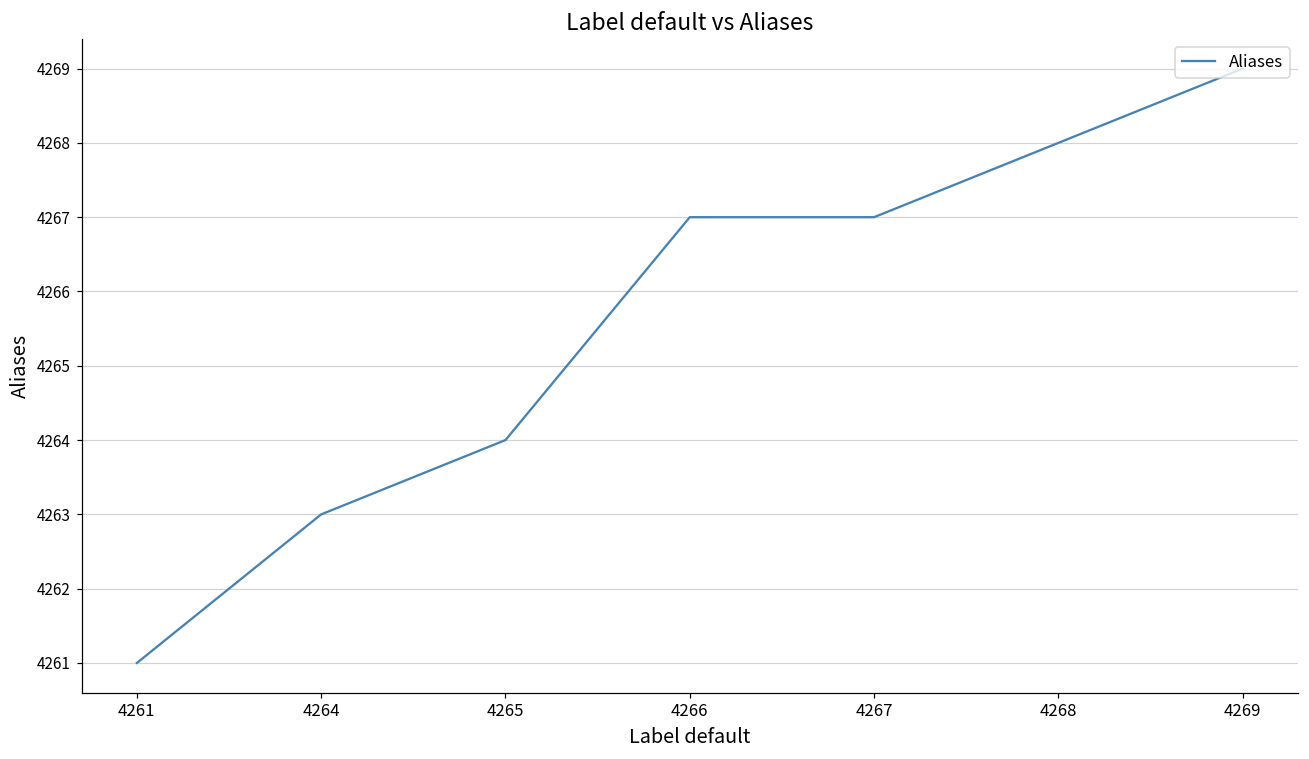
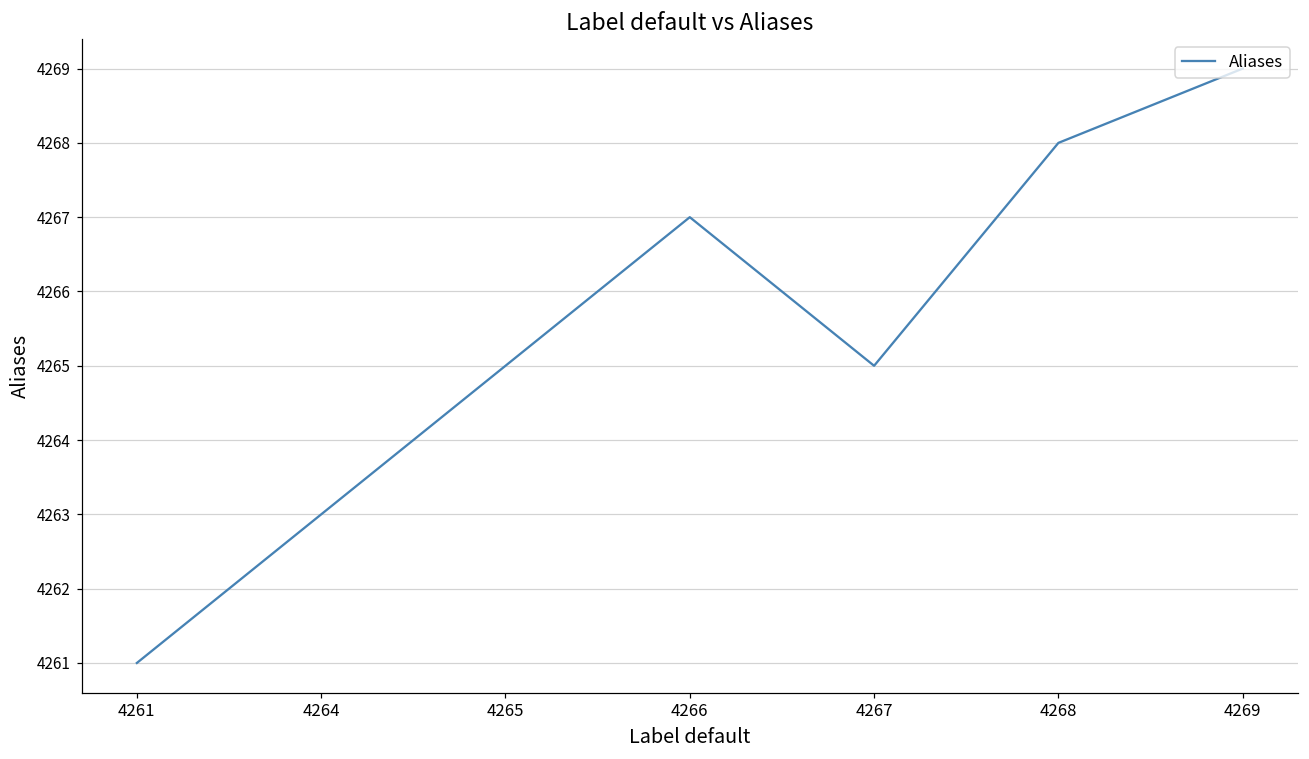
4265: 4264 -> 4265
4267: 4267 -> 4265
